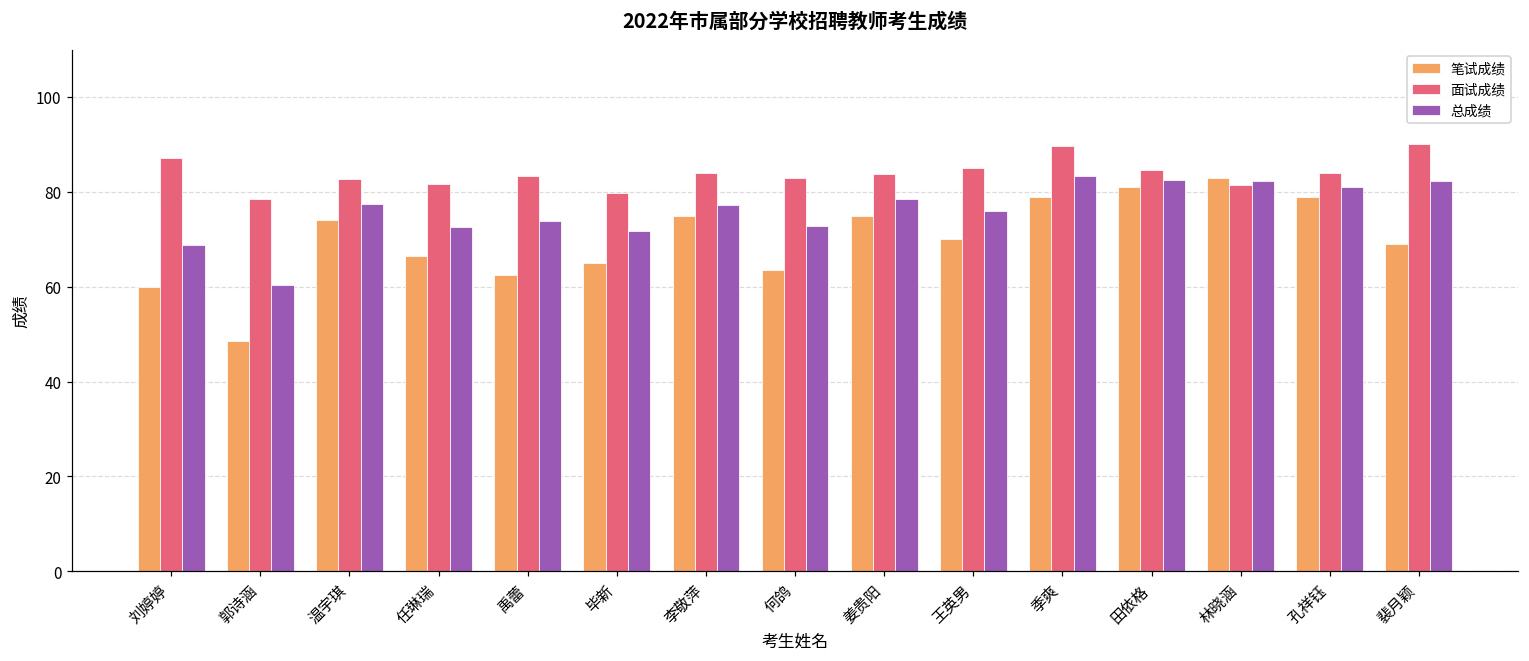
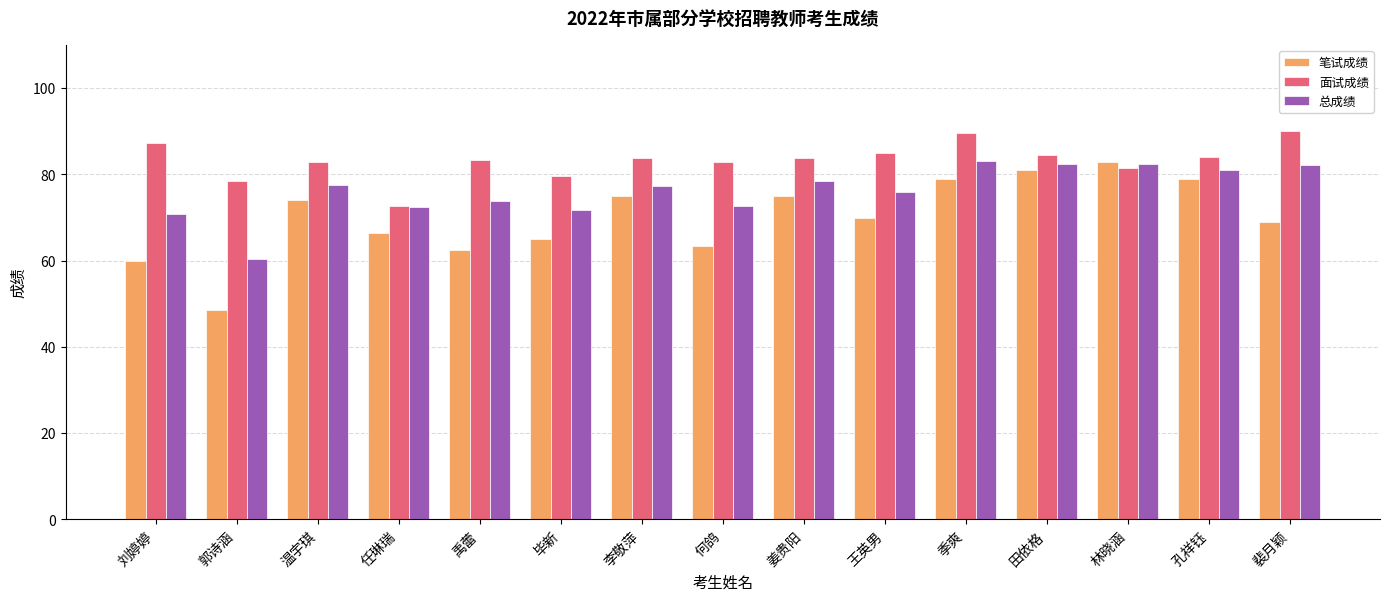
总成绩, 刘婷婷: 69 -> 71
面试成绩, 任琳瑞: 82 -> 73
